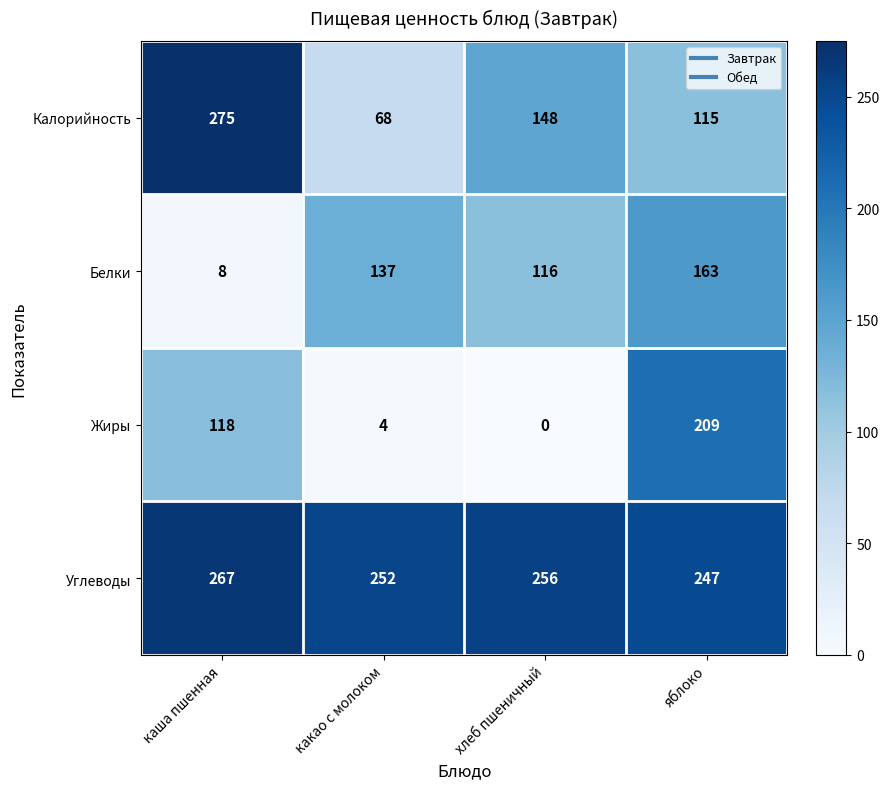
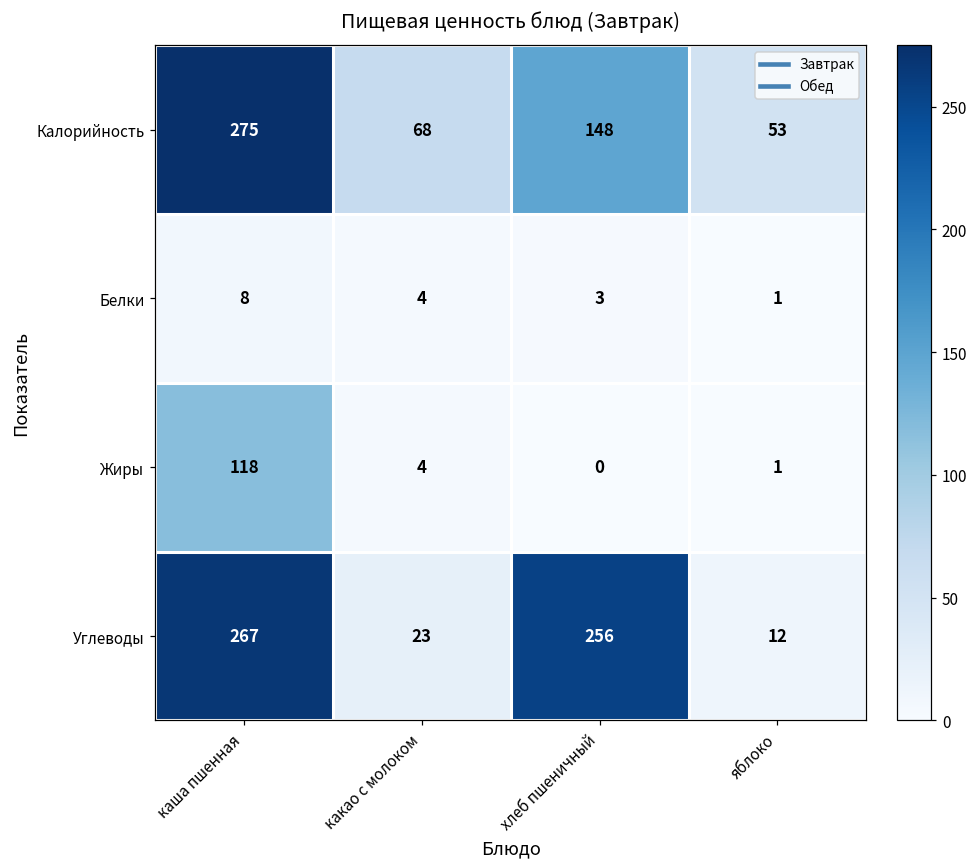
Калорийность, яблоко: 115 -> 53
Белки, какао с молоком: 137 -> 4
Белки, хлеб пшеничный: 116 -> 3
Белки, яблоко: 163 -> 1
Жиры, яблоко: 209 -> 1
Углеводы, какао с молоком: 252 -> 23
Углеводы, яблоко: 247 -> 12
